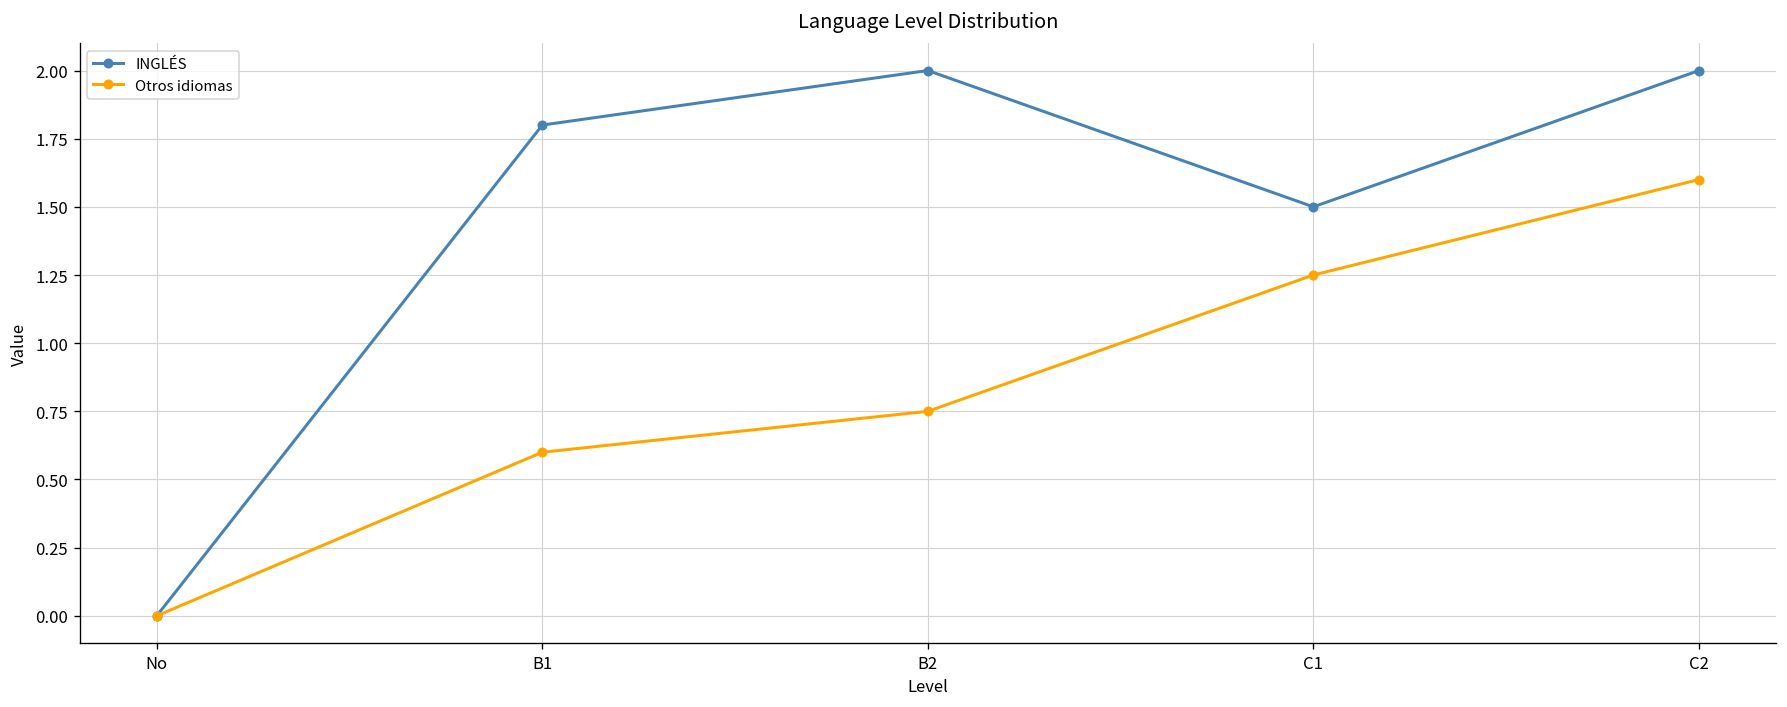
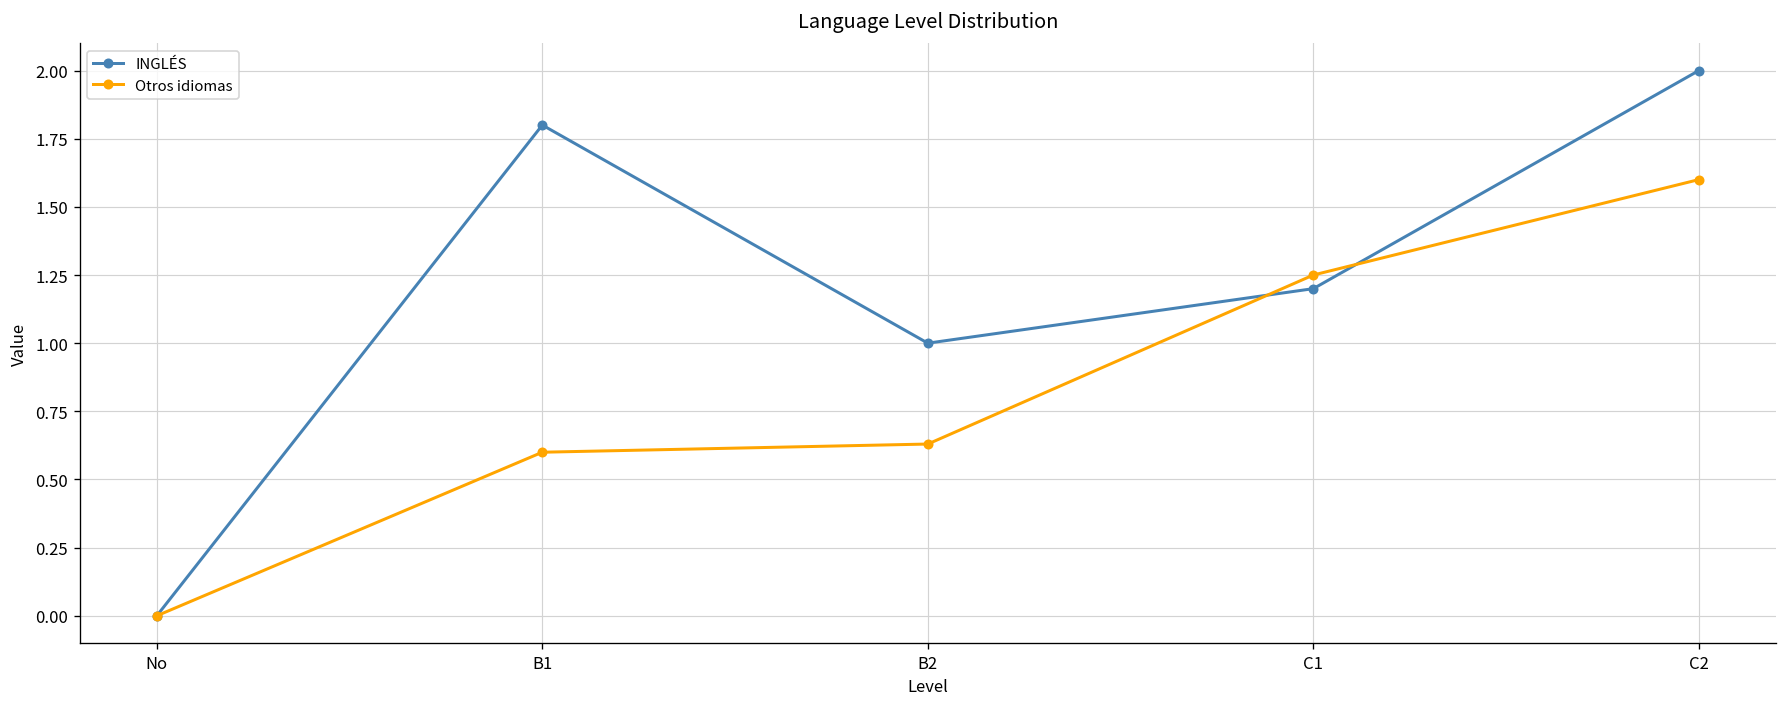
INGLÉS, B2: 2 -> 1
Otros idiomas, B2: 0.75 -> 0.63
INGLÉS, C1: 1.5 -> 1.2
